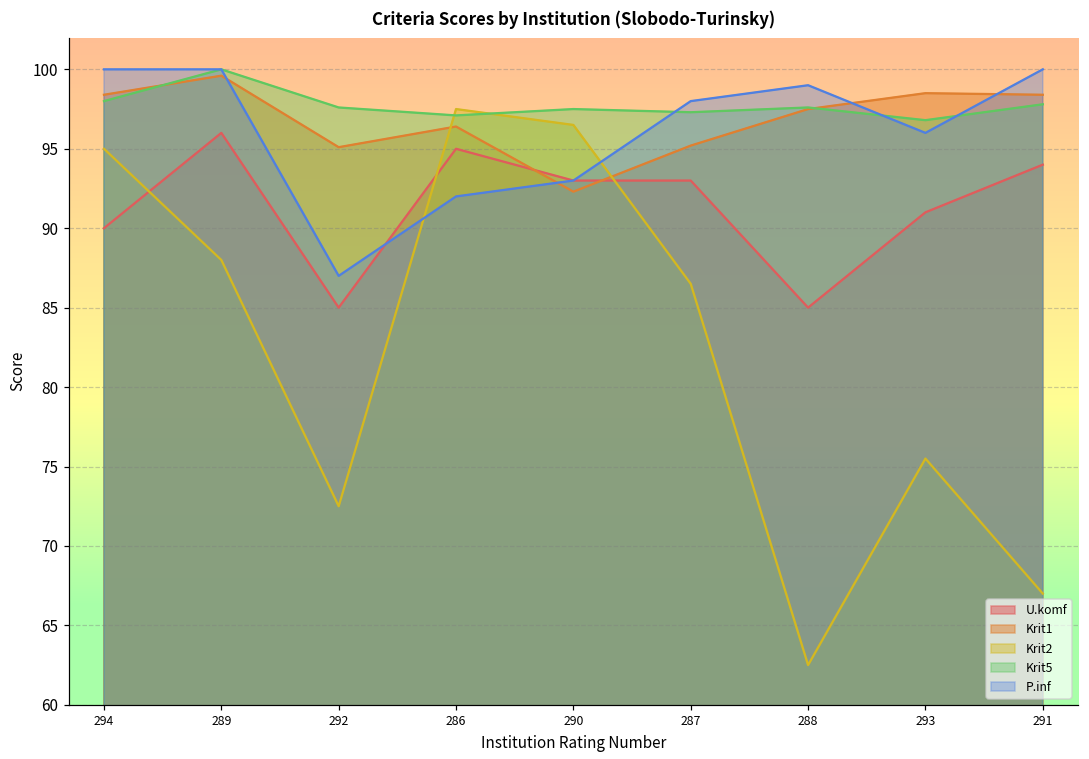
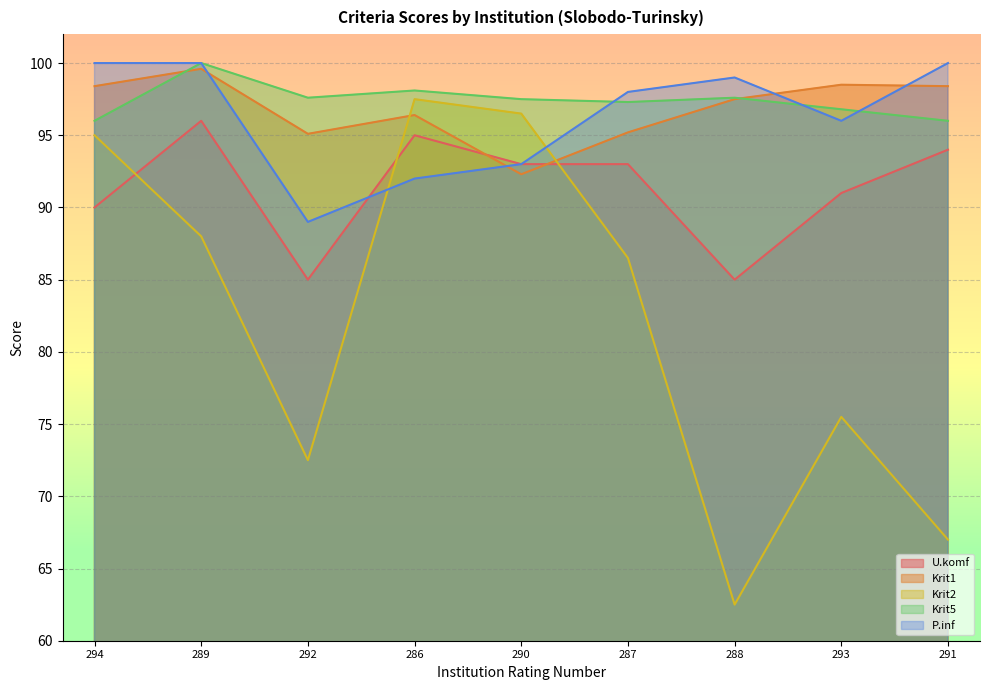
Krit5, 294: 98 -> 96
P.inf, 292: 87 -> 89
Krit5, 286: 97.1 -> 98.1
Krit5, 291: 97.8 -> 96.0
